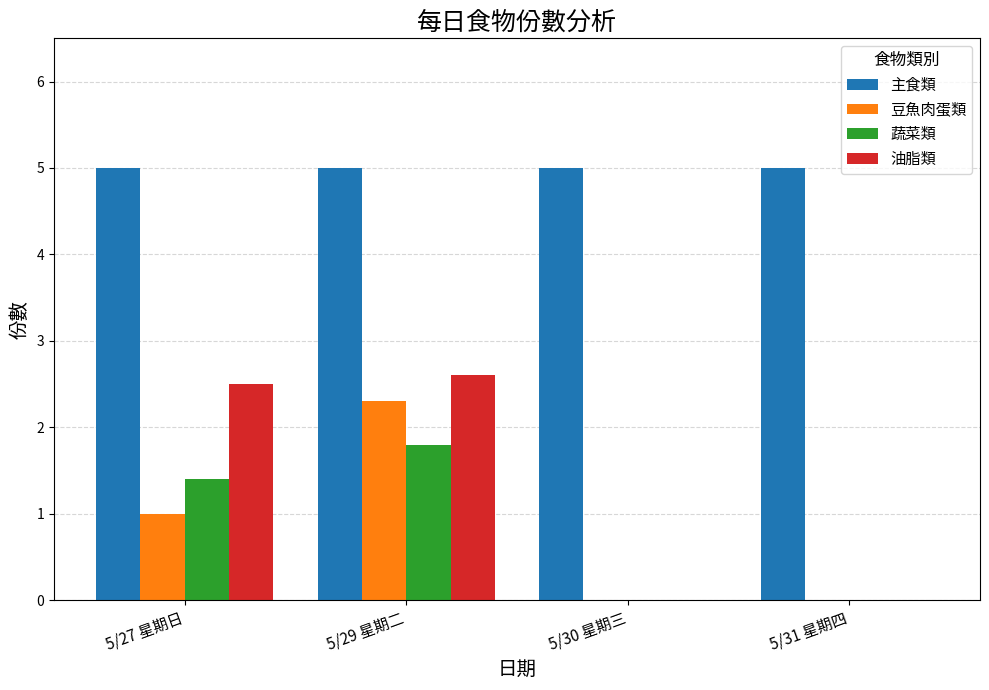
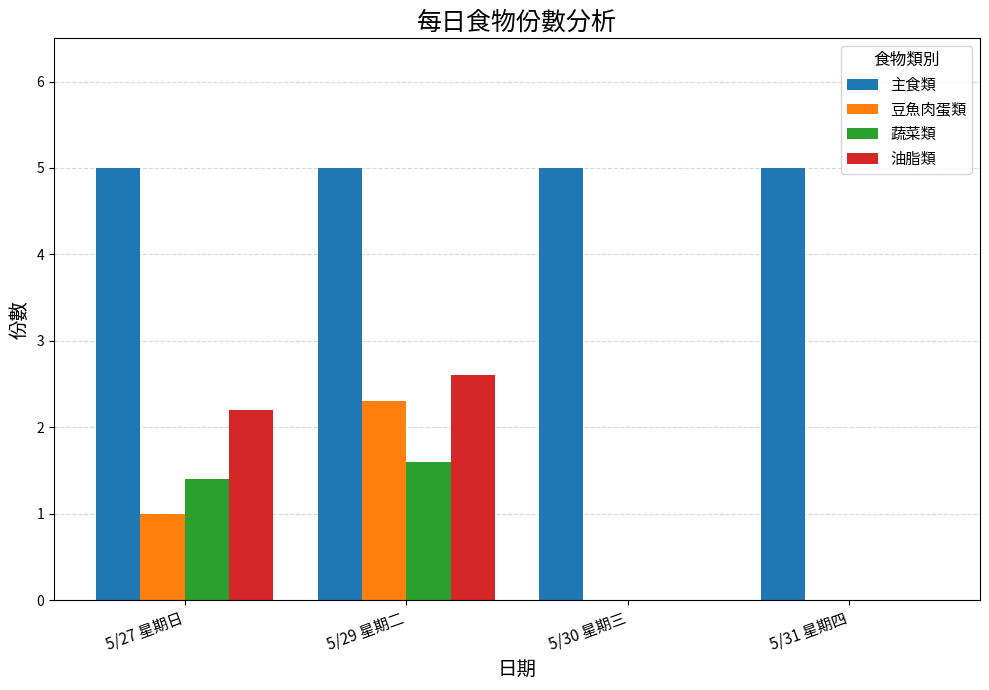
油脂類, 5/27 星期日: 2.5 -> 2.2
蔬菜類, 5/29 星期二: 1.8 -> 1.6
